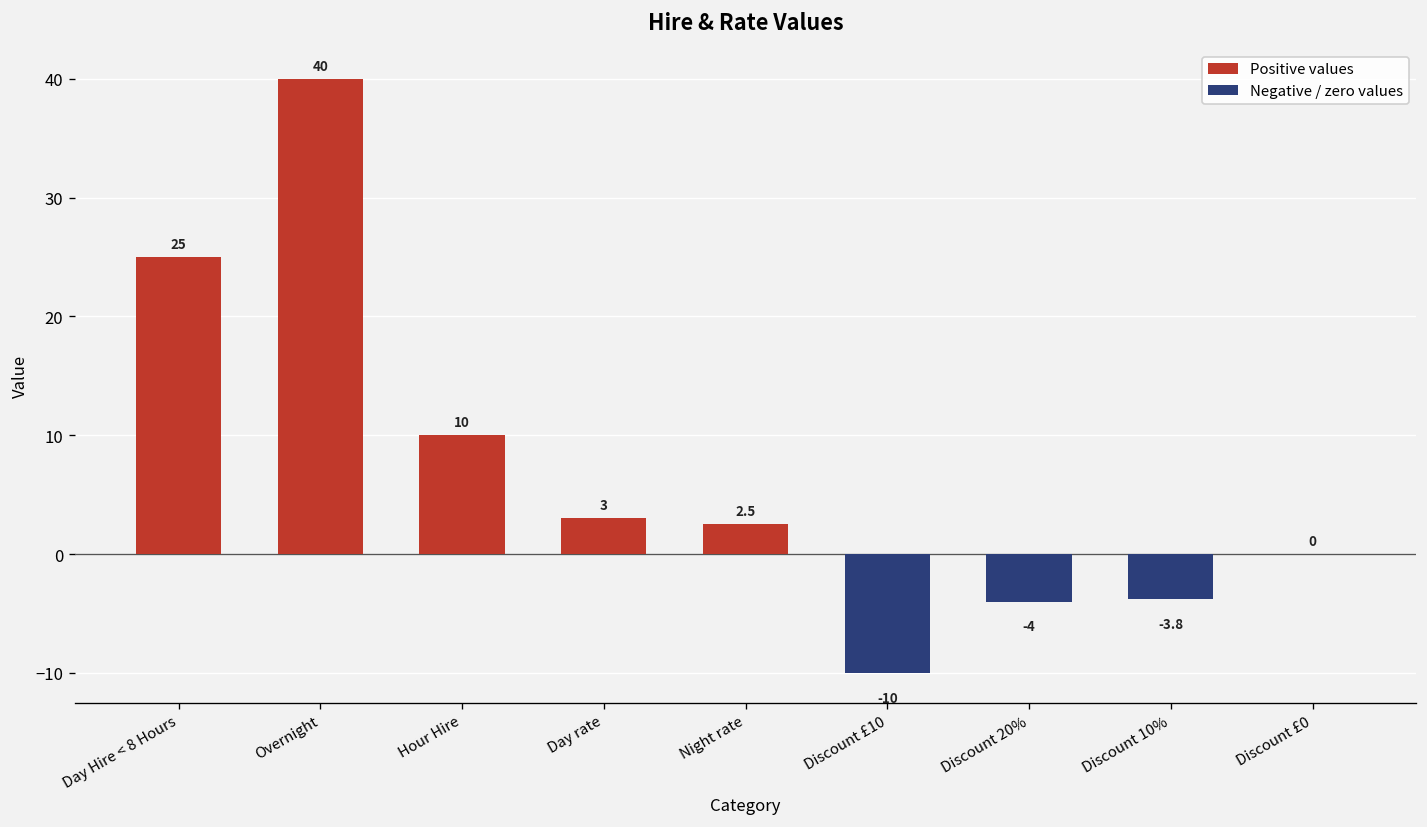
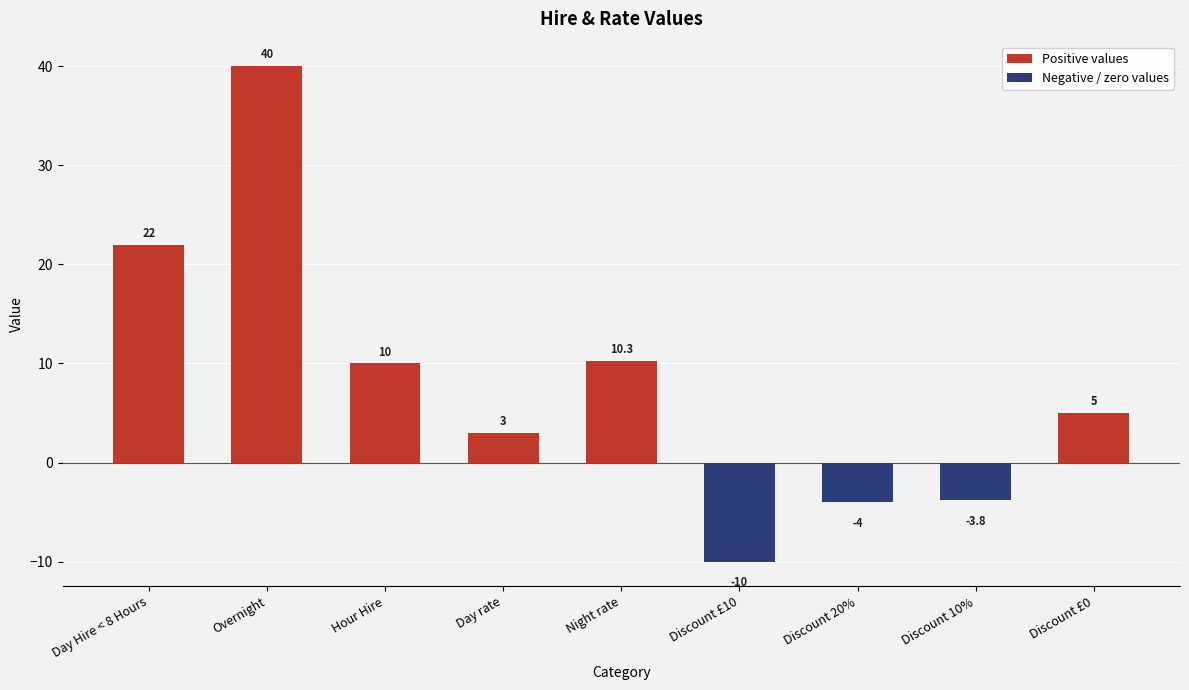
Day Hire < 8 Hours: 25 -> 22
Night rate: 2.5 -> 10.3
Discount £0: 0 -> 5
